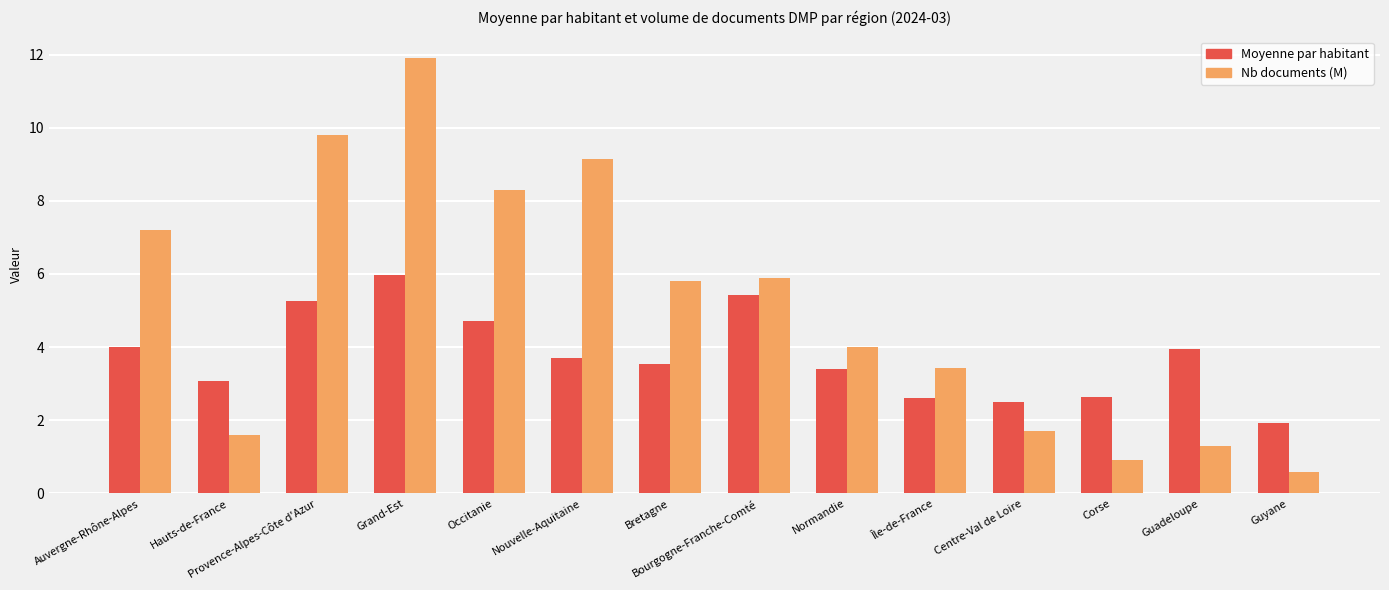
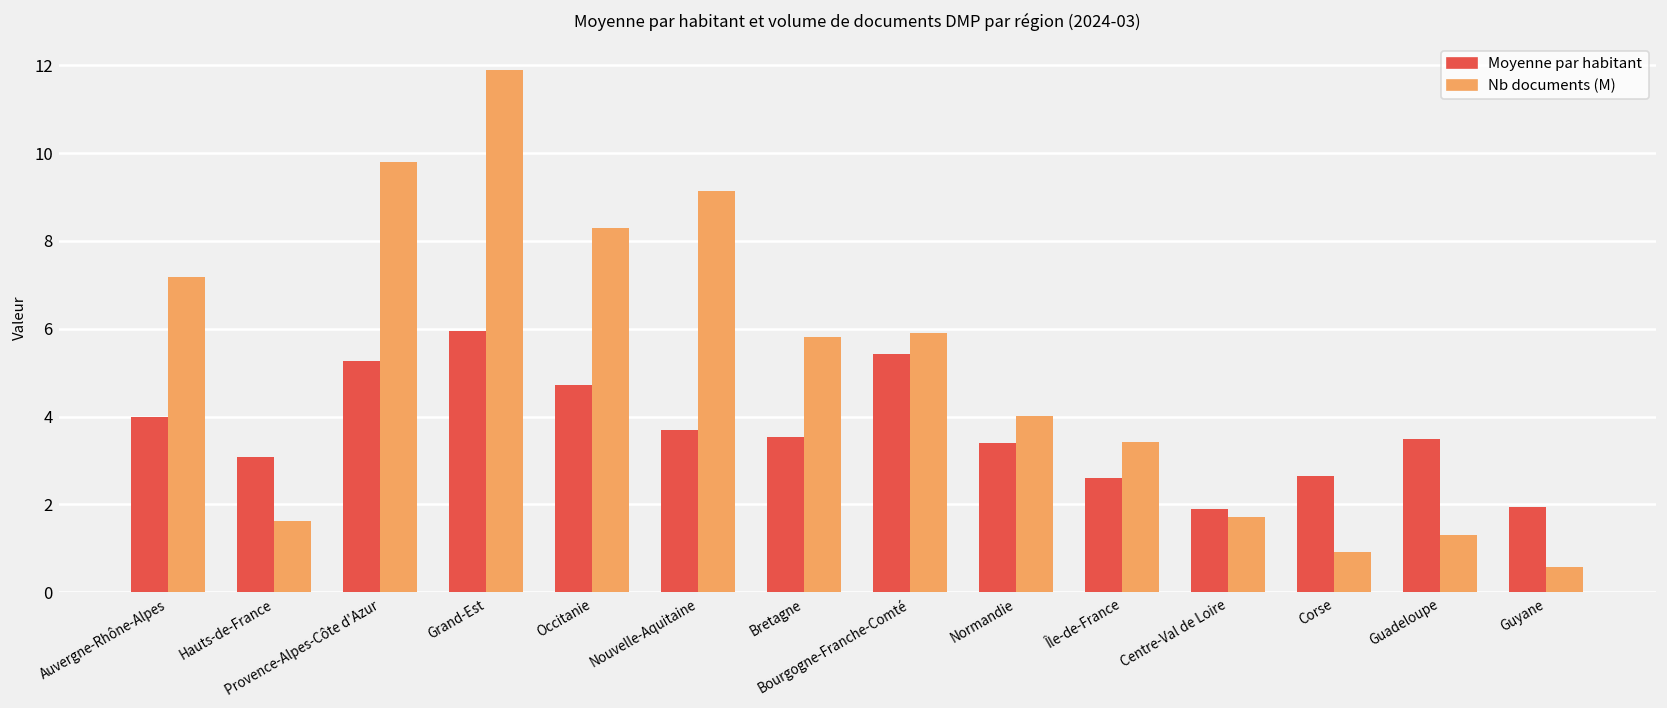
Moyenne par habitant, Centre-Val de Loire: 2.5 -> 1.9
Moyenne par habitant, Guadeloupe: 4.0 -> 3.5
